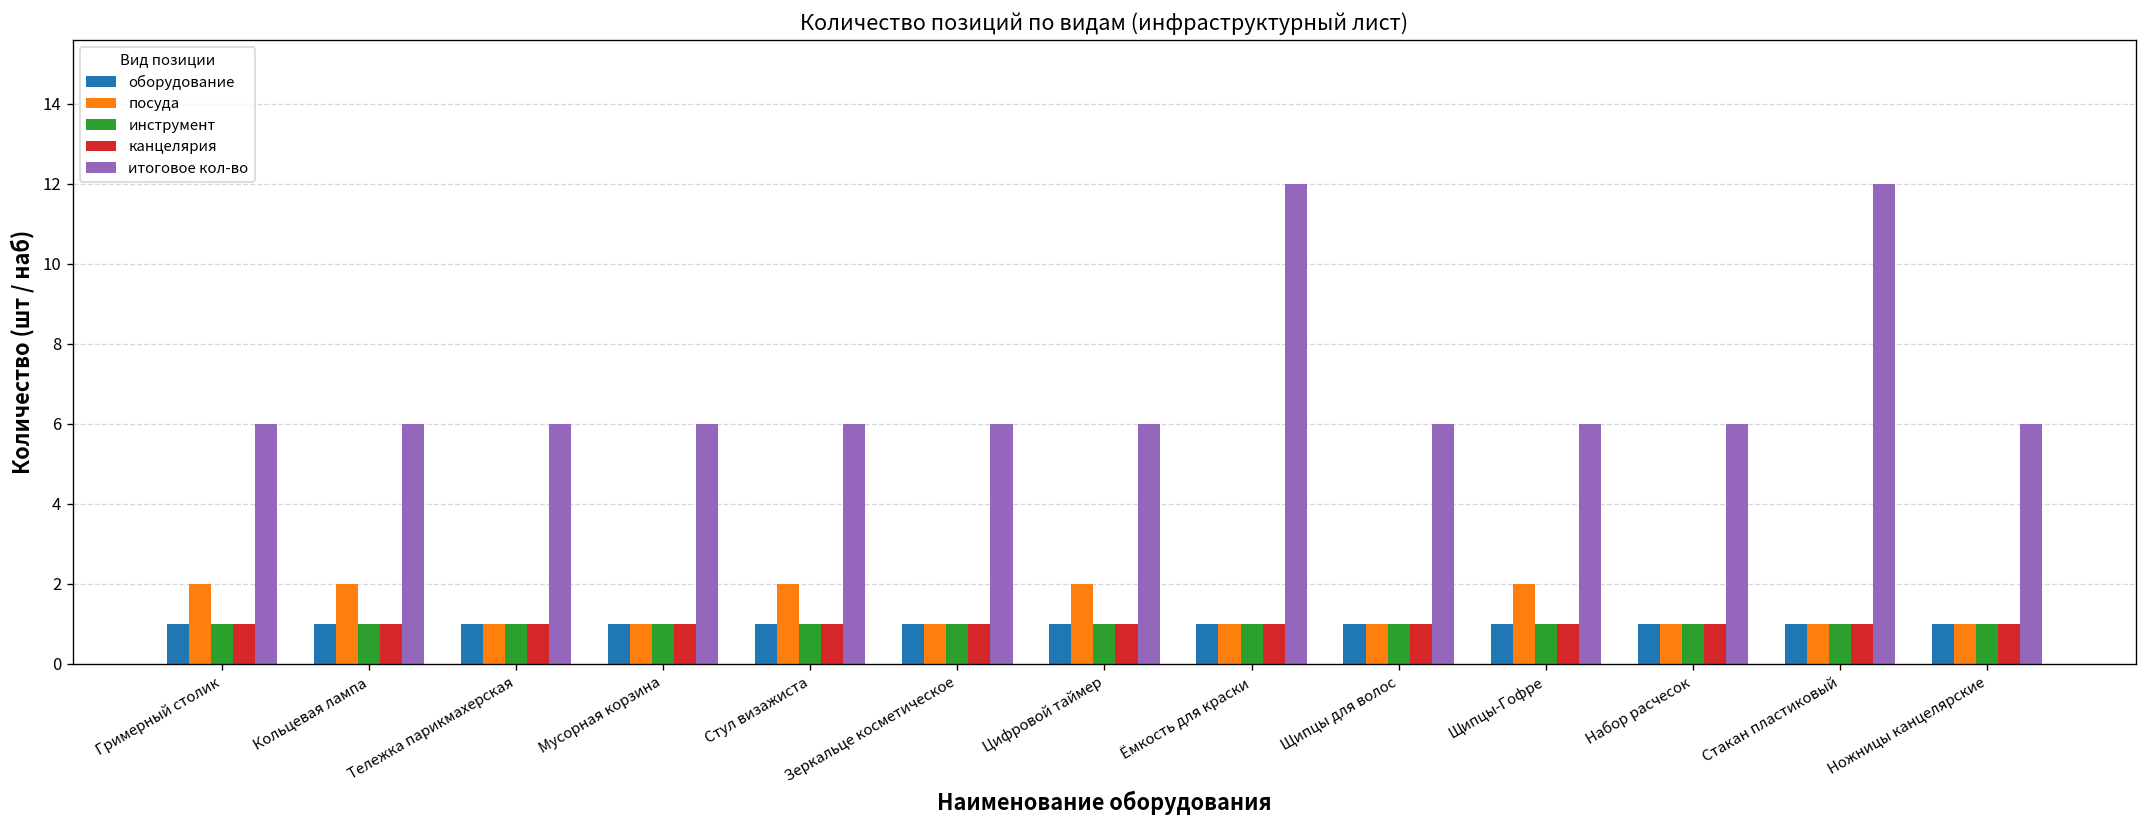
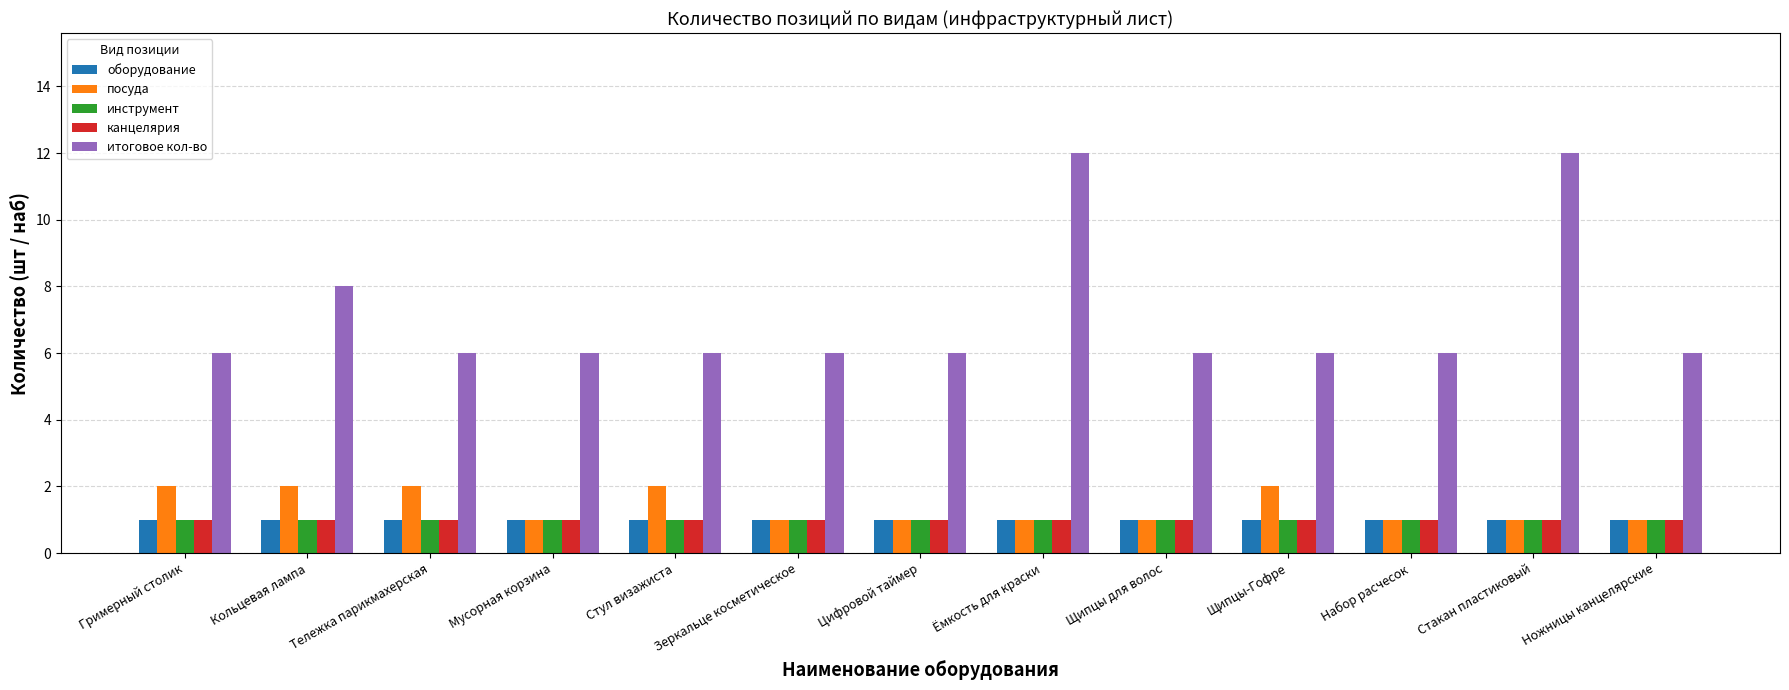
итоговое кол-во, Кольцевая лампа: 6 -> 8
посуда, Тележка парикмахерская: 1 -> 2
посуда, Цифровой таймер: 2 -> 1
